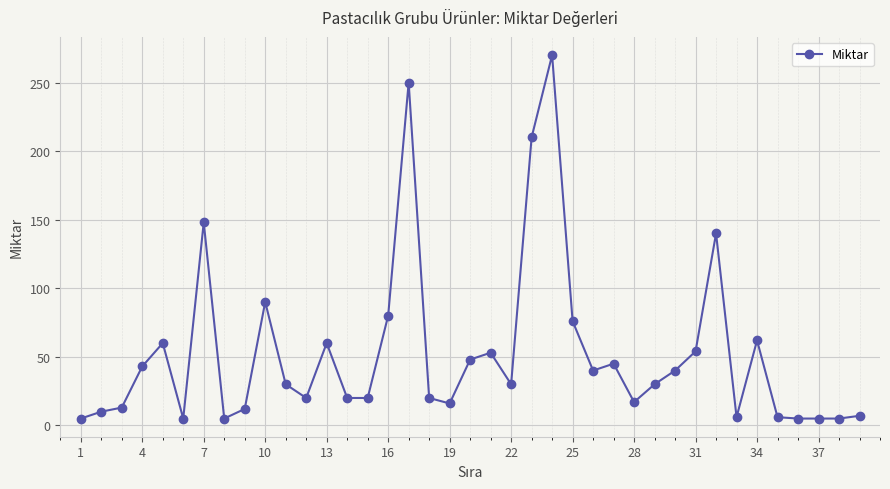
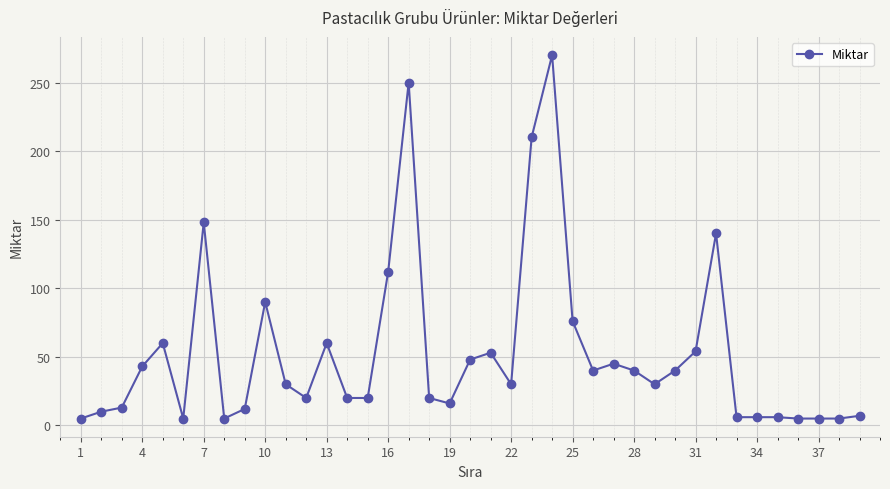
16: 80 -> 112
28: 17 -> 40
34: 62 -> 6
